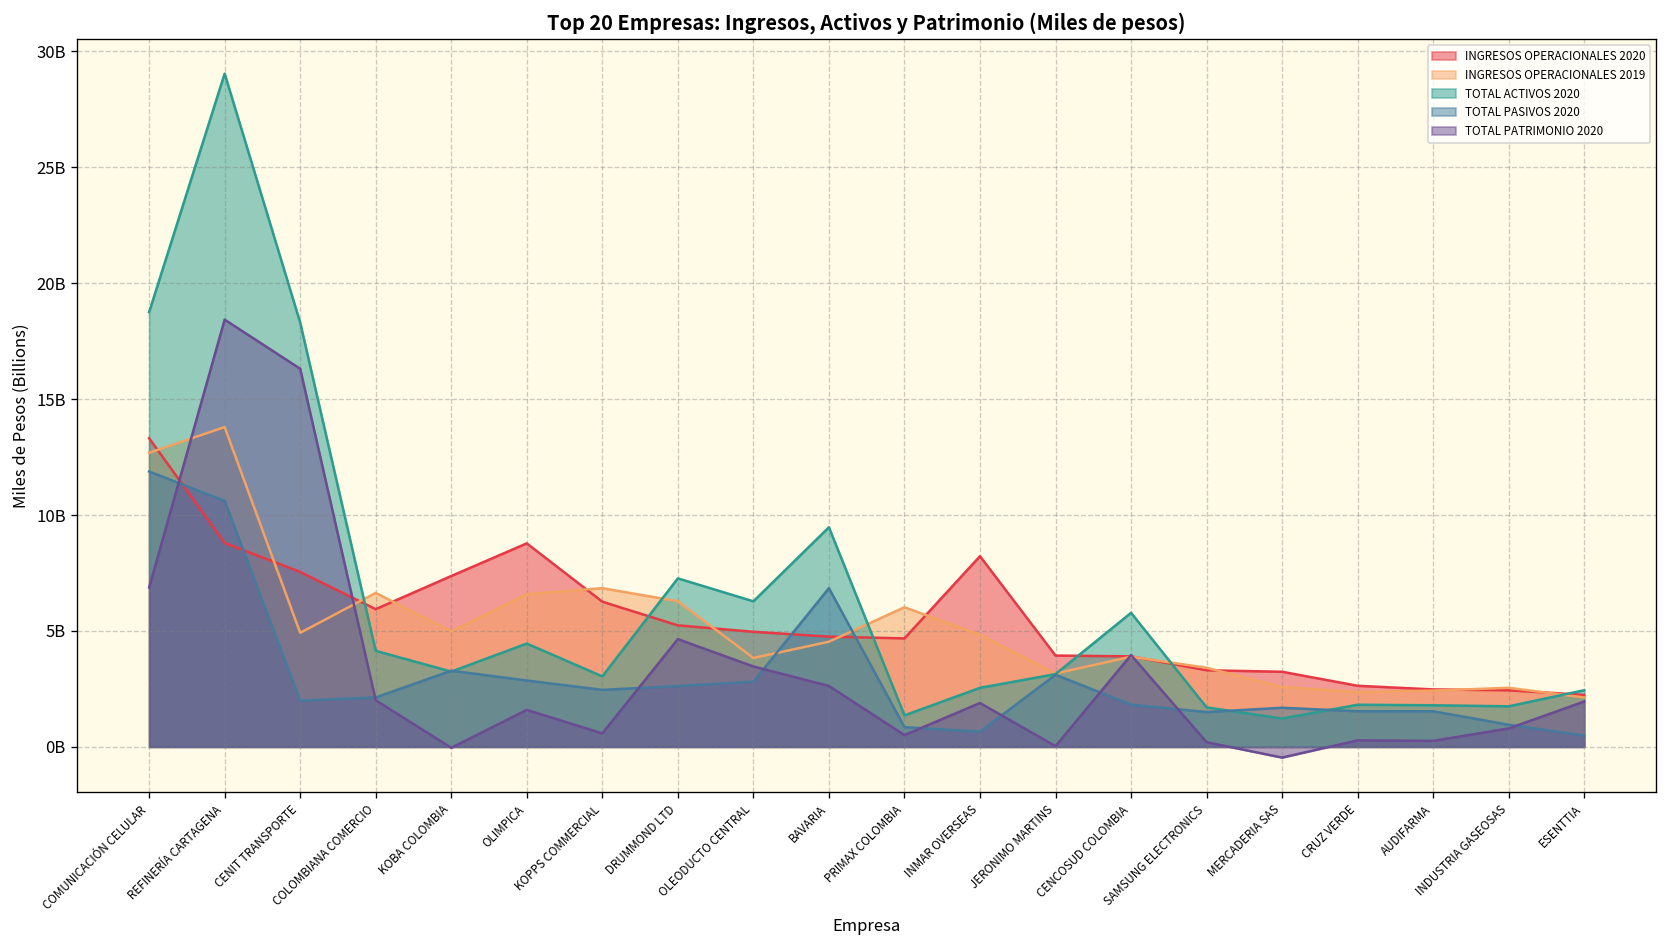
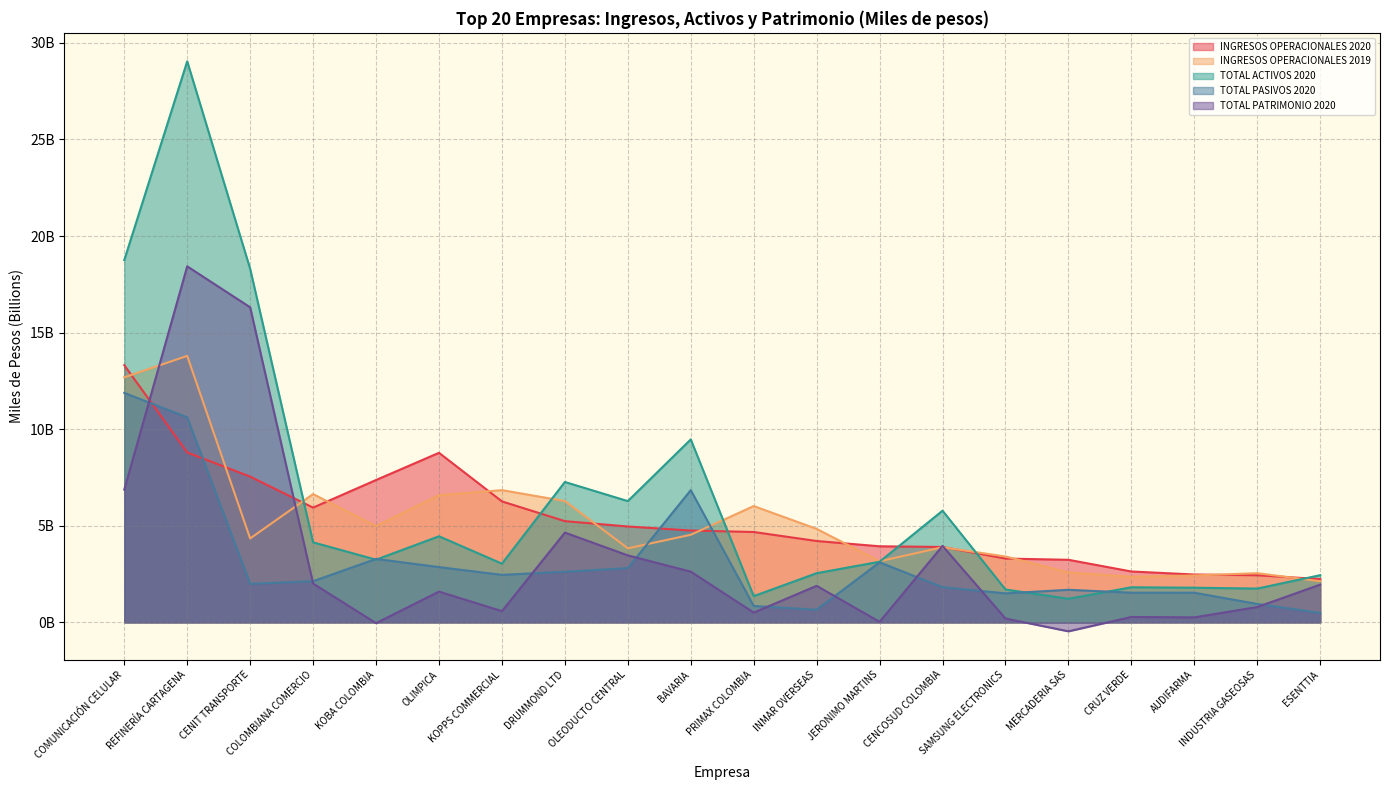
INGRESOS OPERACIONALES 2019, CENIT TRANSPORTE: 4900000000 -> 4300000000
INGRESOS OPERACIONALES 2020, INMAR OVERSEAS: 8200000000 -> 4200000000
